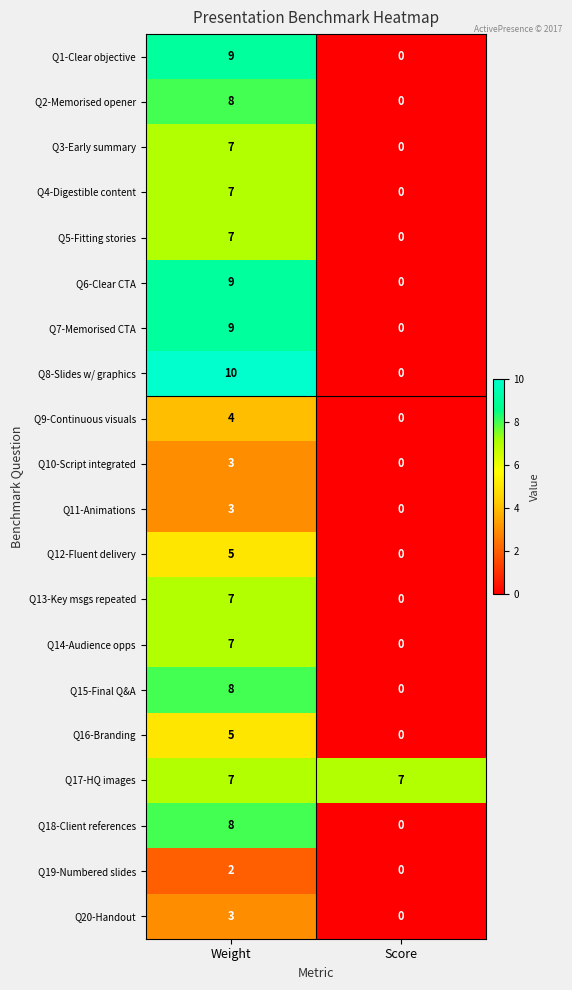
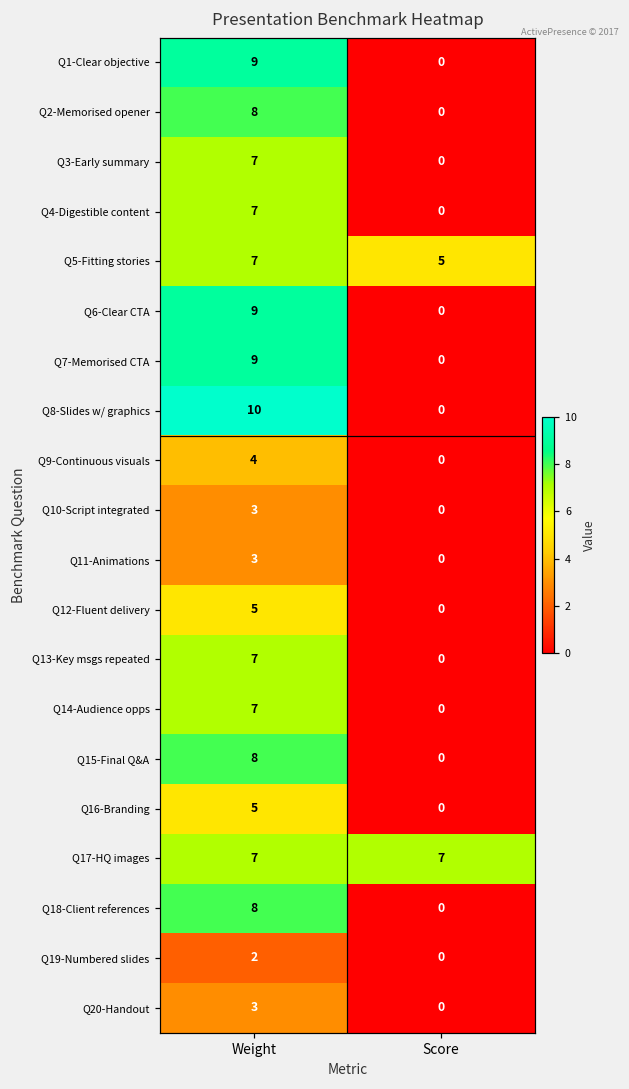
Q5-Fitting stories, Score: 0 -> 5
